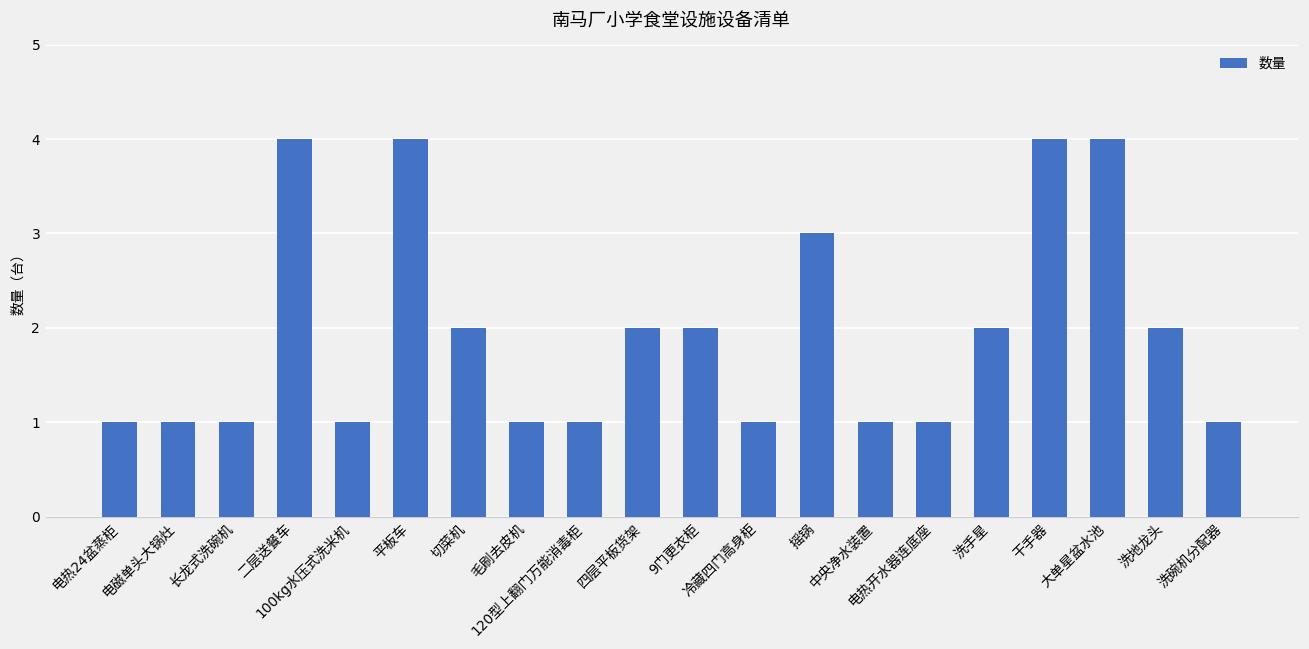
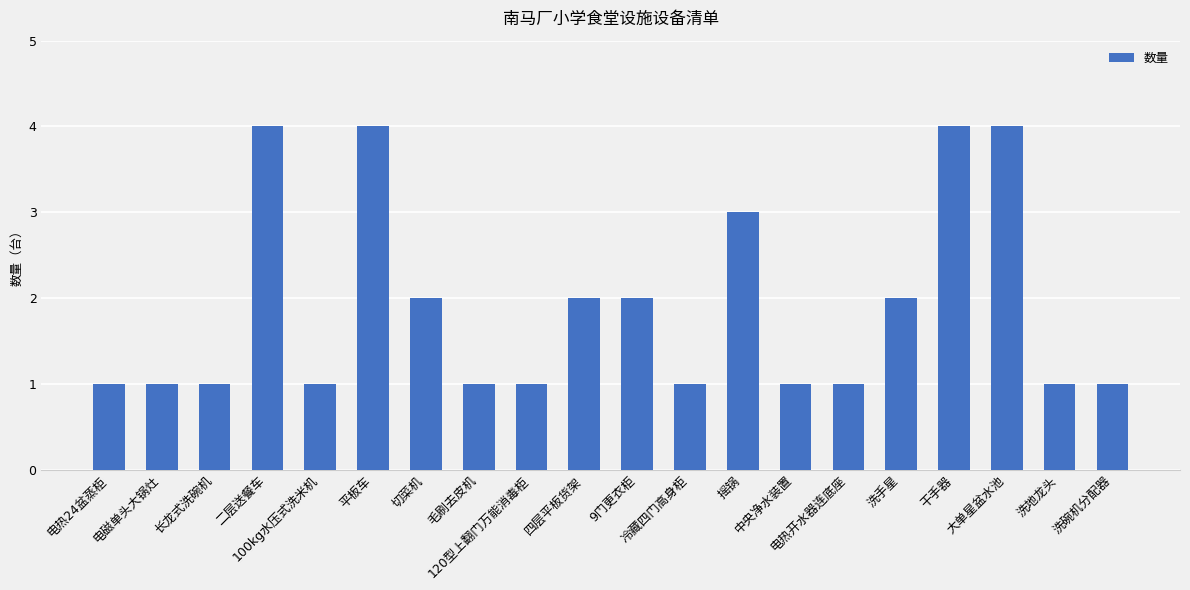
洗地龙头: 2 -> 1
